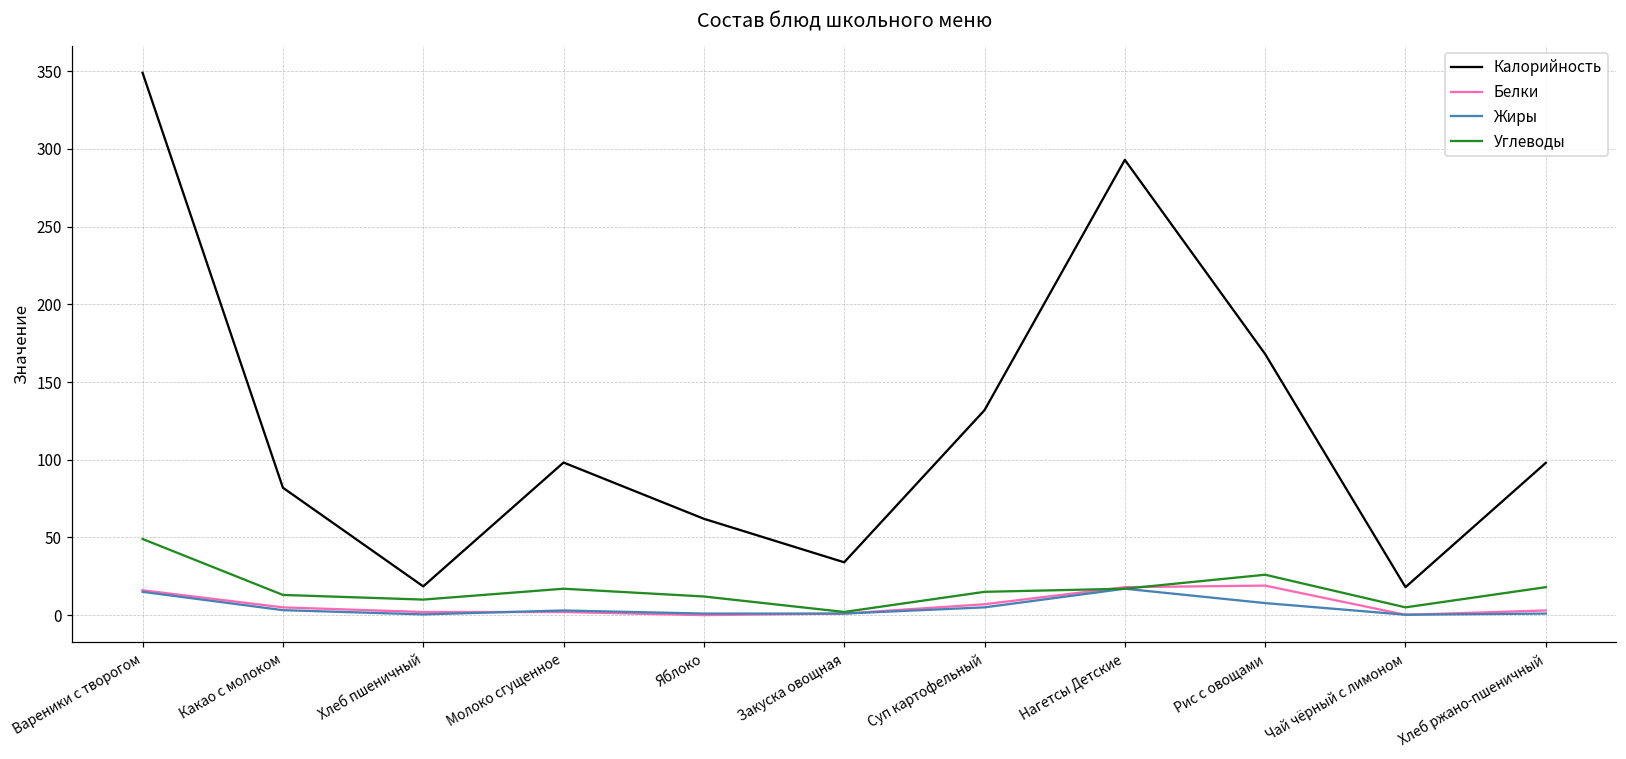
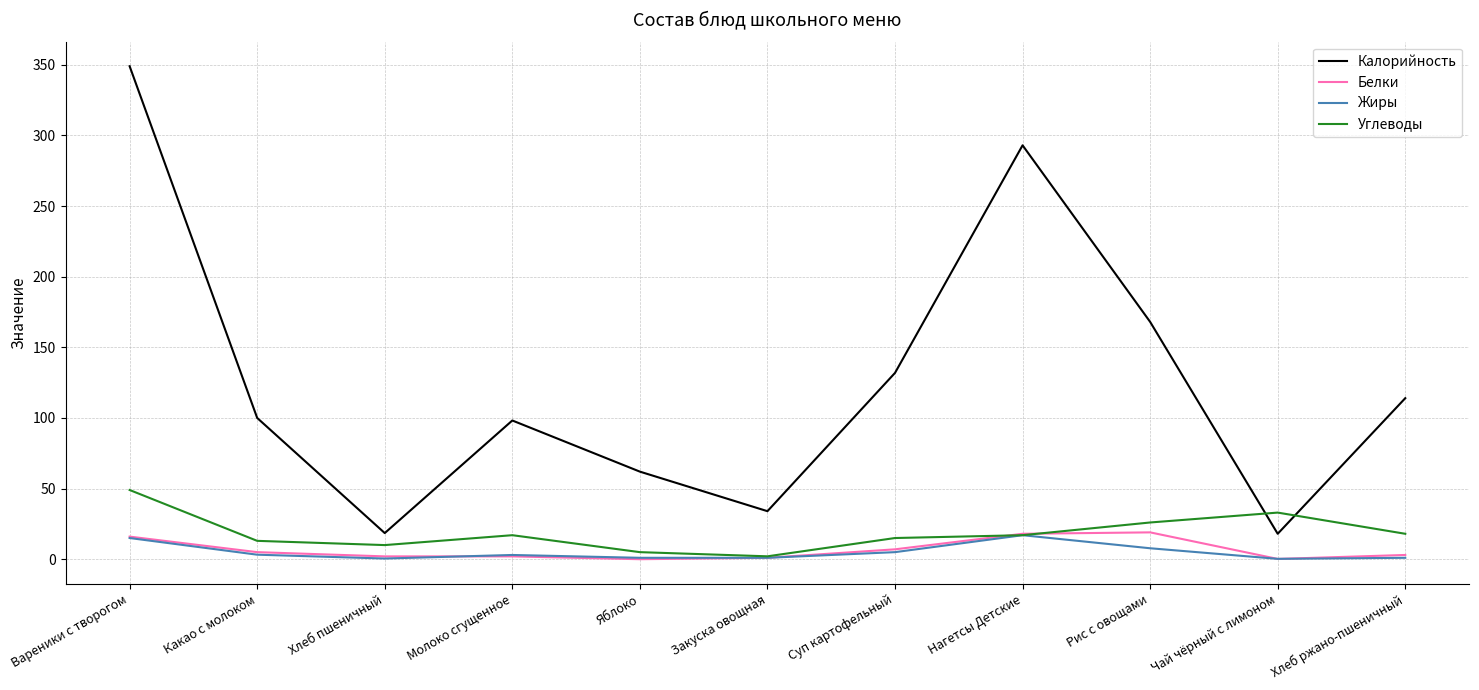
Калорийность, Какао с молоком: 82 -> 100
Углеводы, Яблоко: 12 -> 5
Углеводы, Чай чёрный с лимоном: 5 -> 33
Калорийность, Хлеб ржано-пшеничный: 98 -> 114
